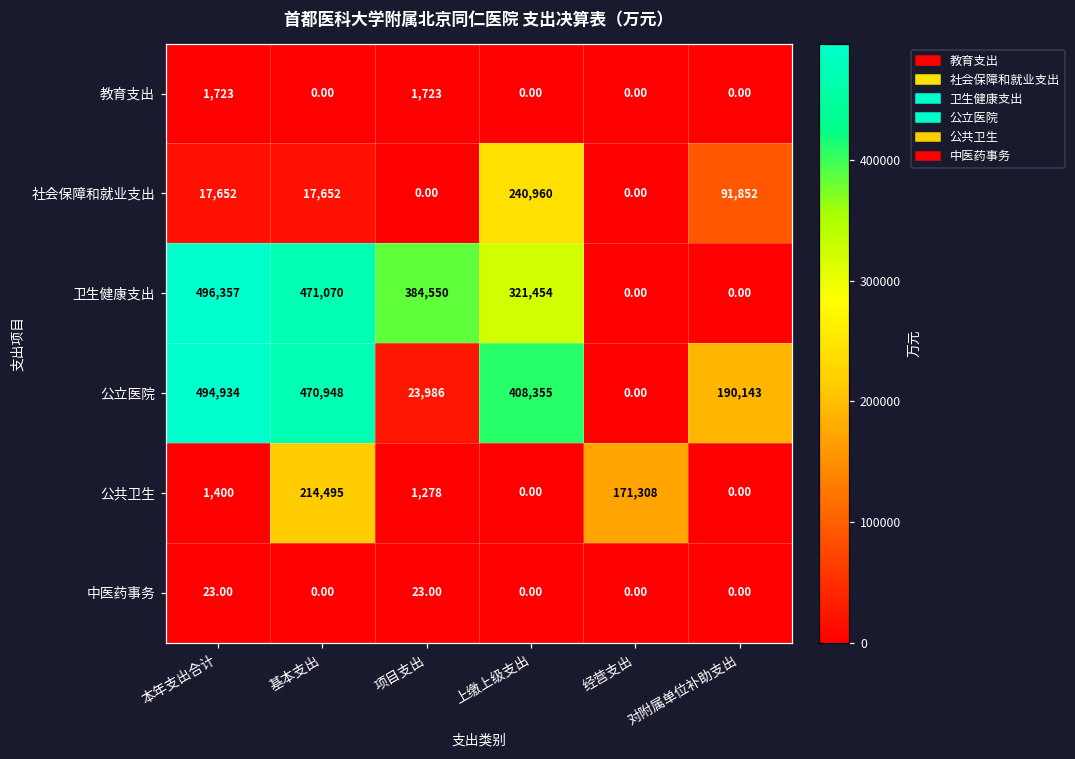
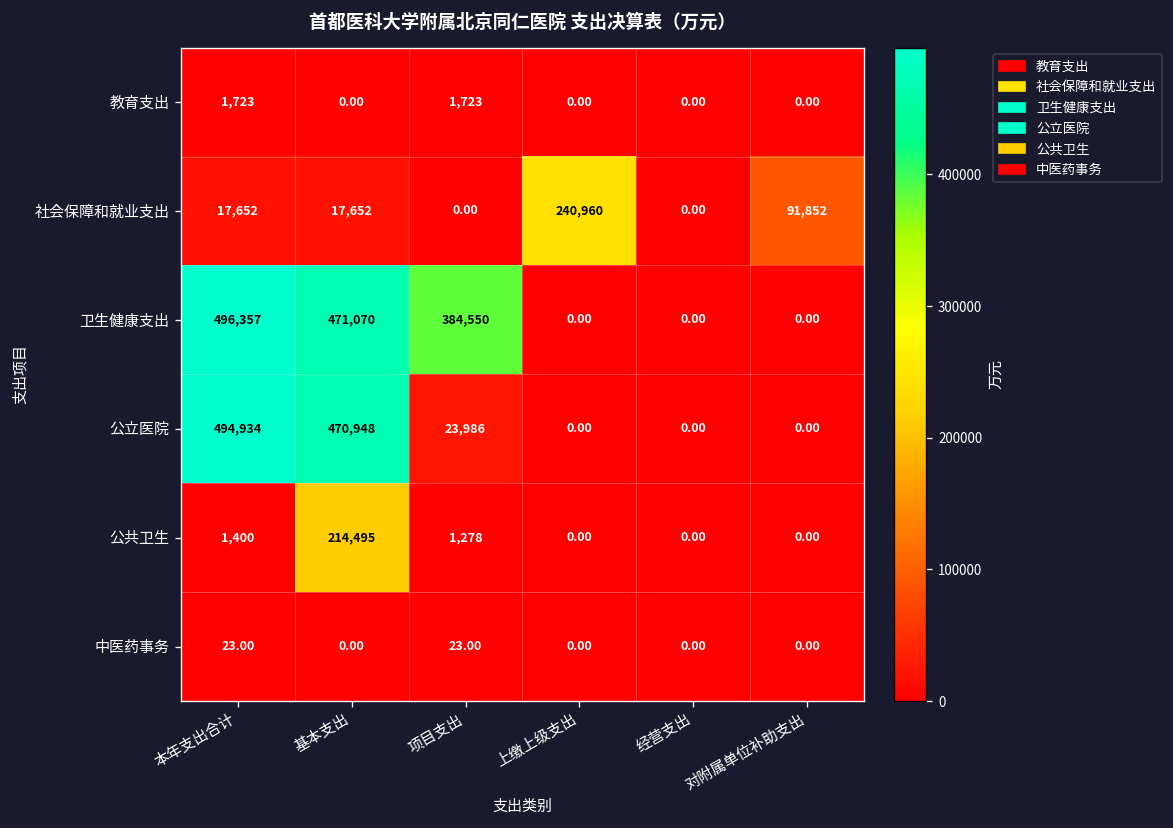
卫生健康支出, 上缴上级支出: 321,454 -> 0.00
公立医院, 上缴上级支出: 408,355 -> 0.00
公立医院, 对附属单位补助支出: 190,143 -> 0.00
公共卫生, 经营支出: 171,308 -> 0.00
